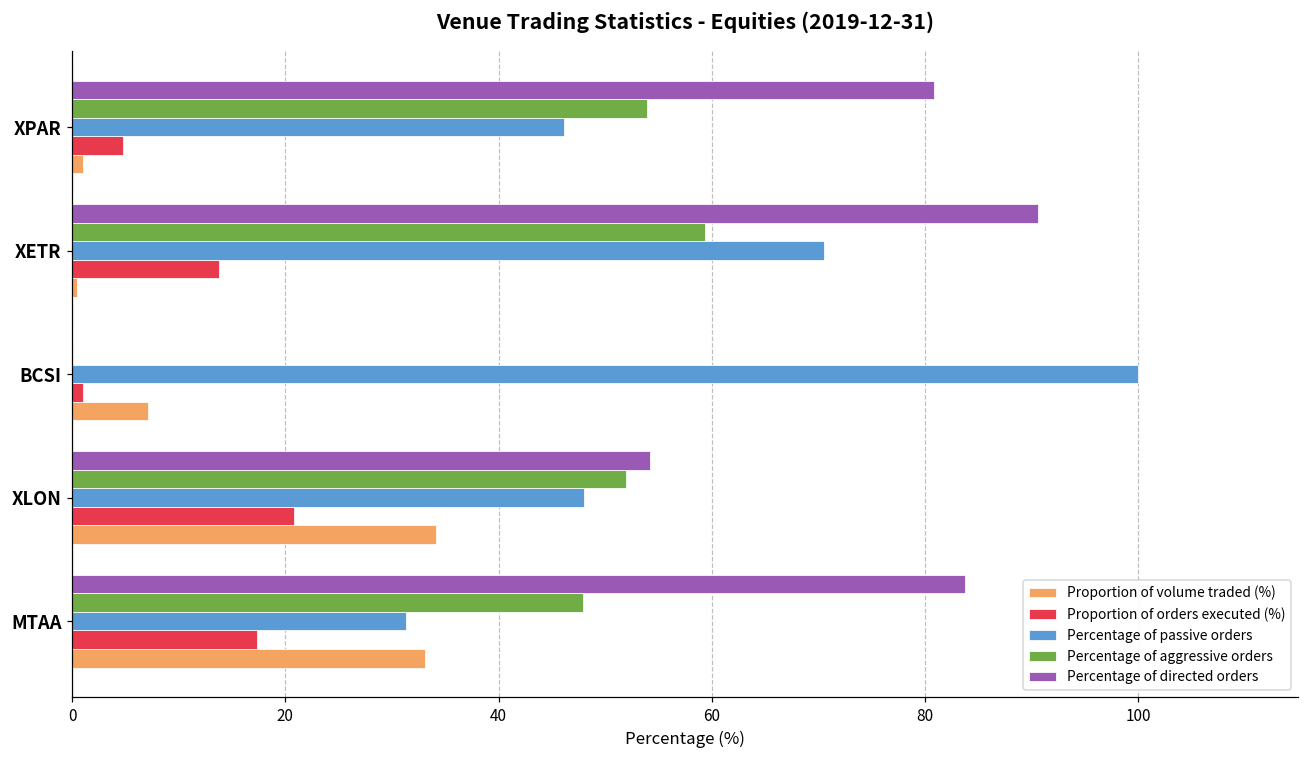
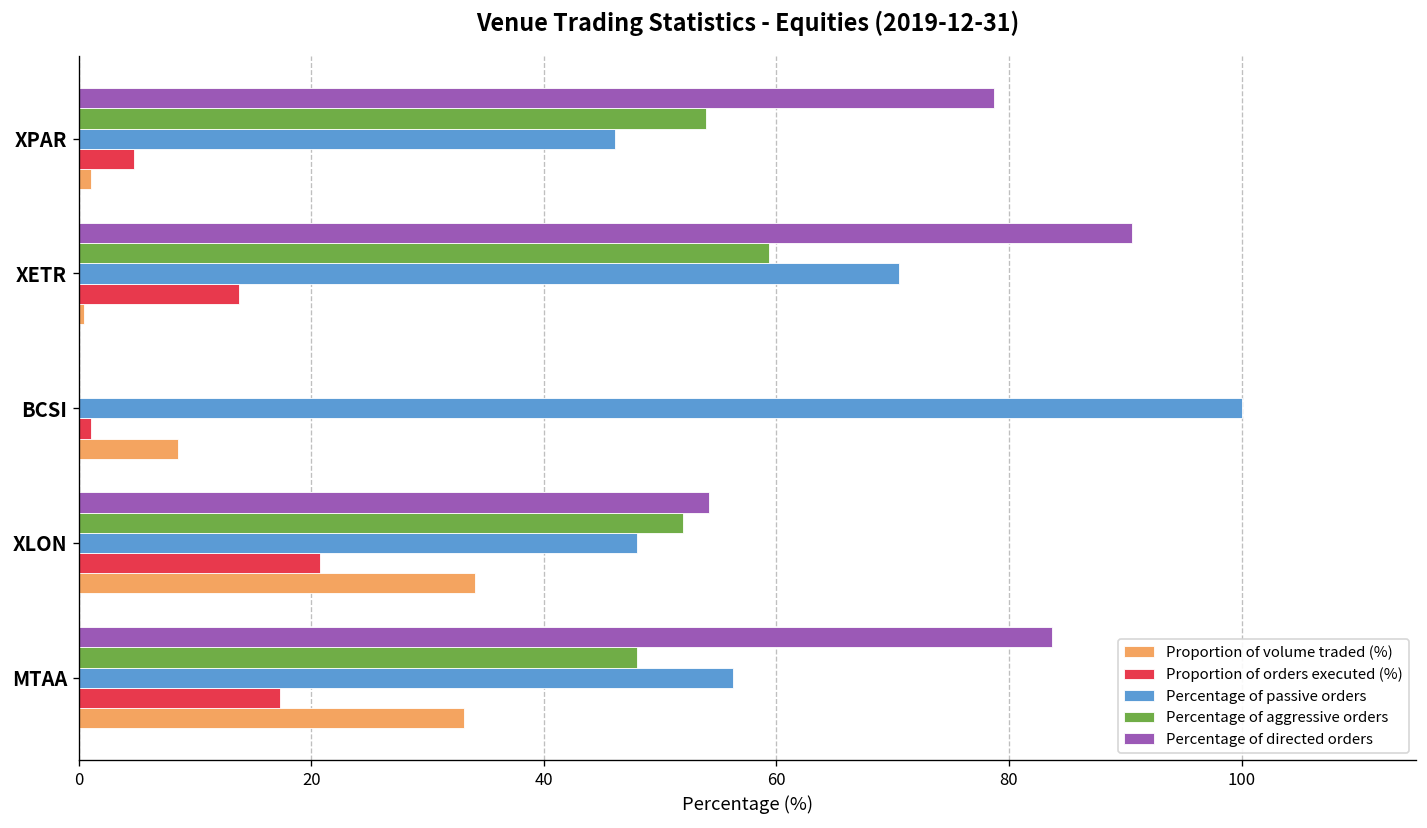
Percentage of directed orders, XPAR: 81 -> 79
Proportion of volume traded (%), BCSI: 7 -> 9
Percentage of passive orders, MTAA: 31 -> 56
